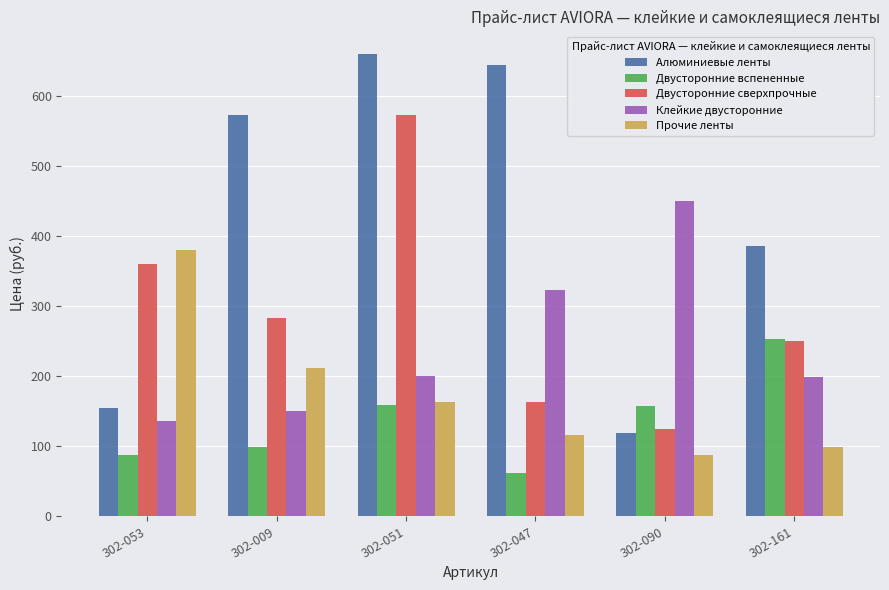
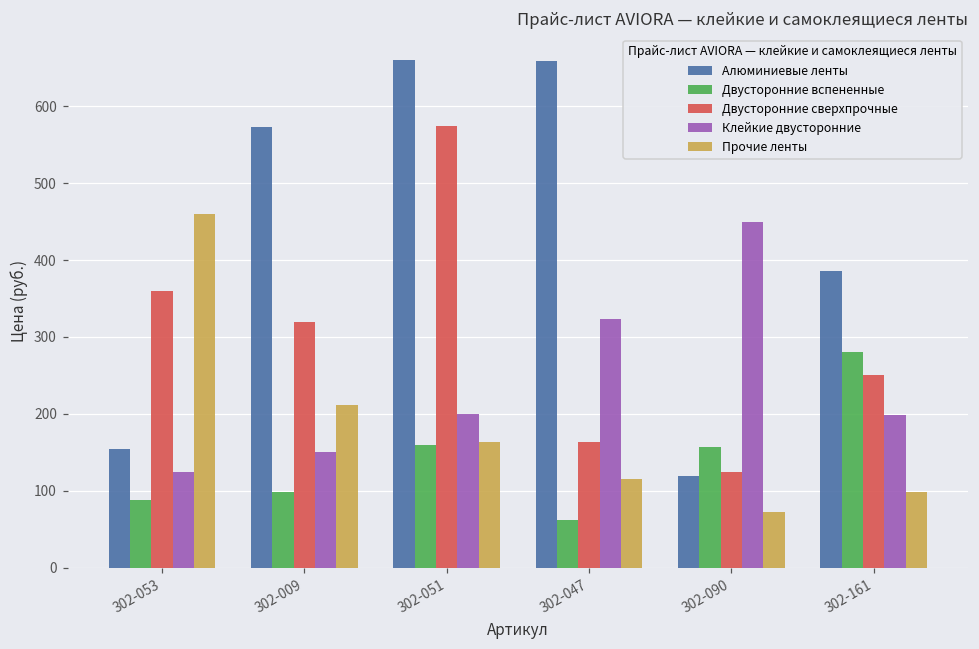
Клейкие двусторонние, 302-053: 140 -> 120
Прочие ленты, 302-053: 380 -> 460
Двусторонние сверхпрочные, 302-009: 280 -> 320
Алюминиевые ленты, 302-047: 650 -> 660
Прочие ленты, 302-090: 90 -> 70
Двусторонние вспененные, 302-161: 250 -> 280
